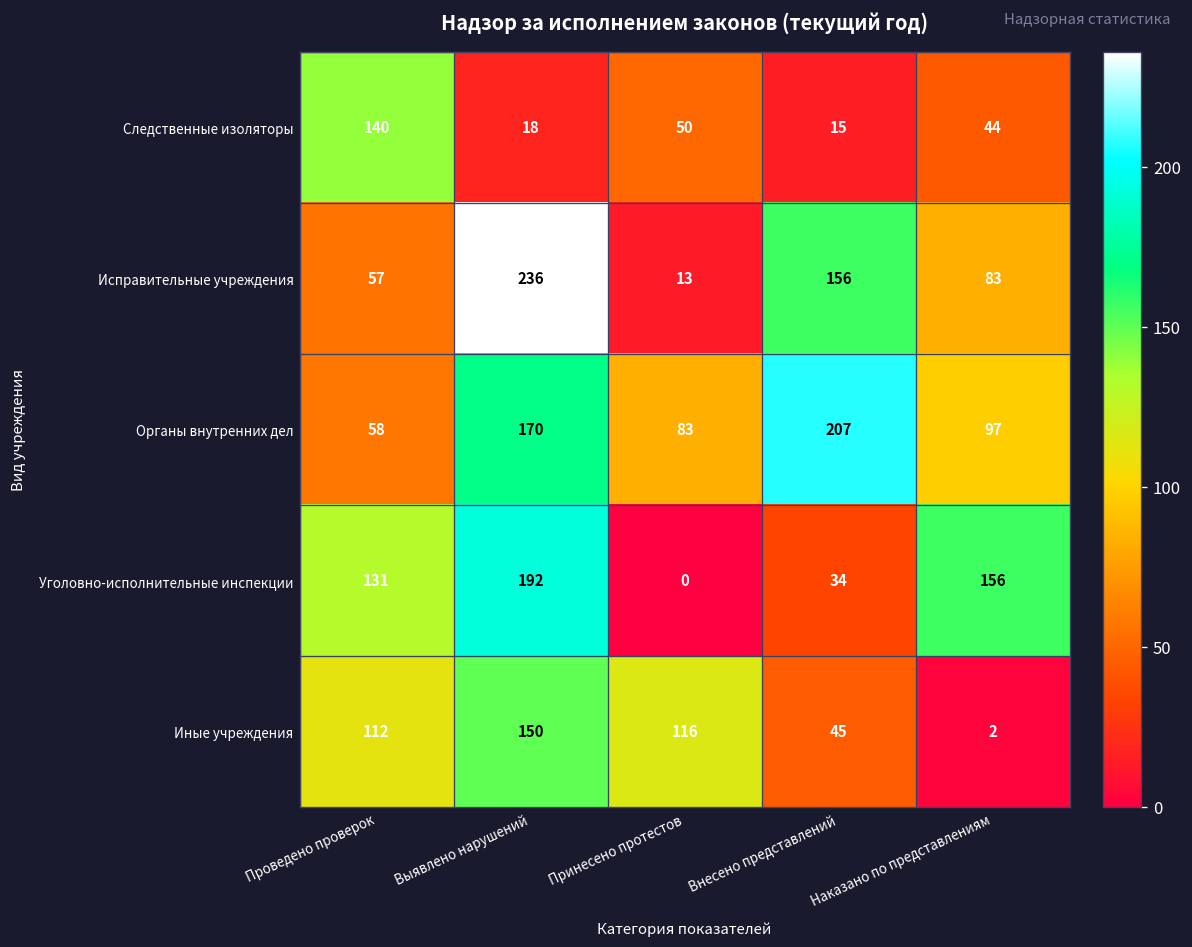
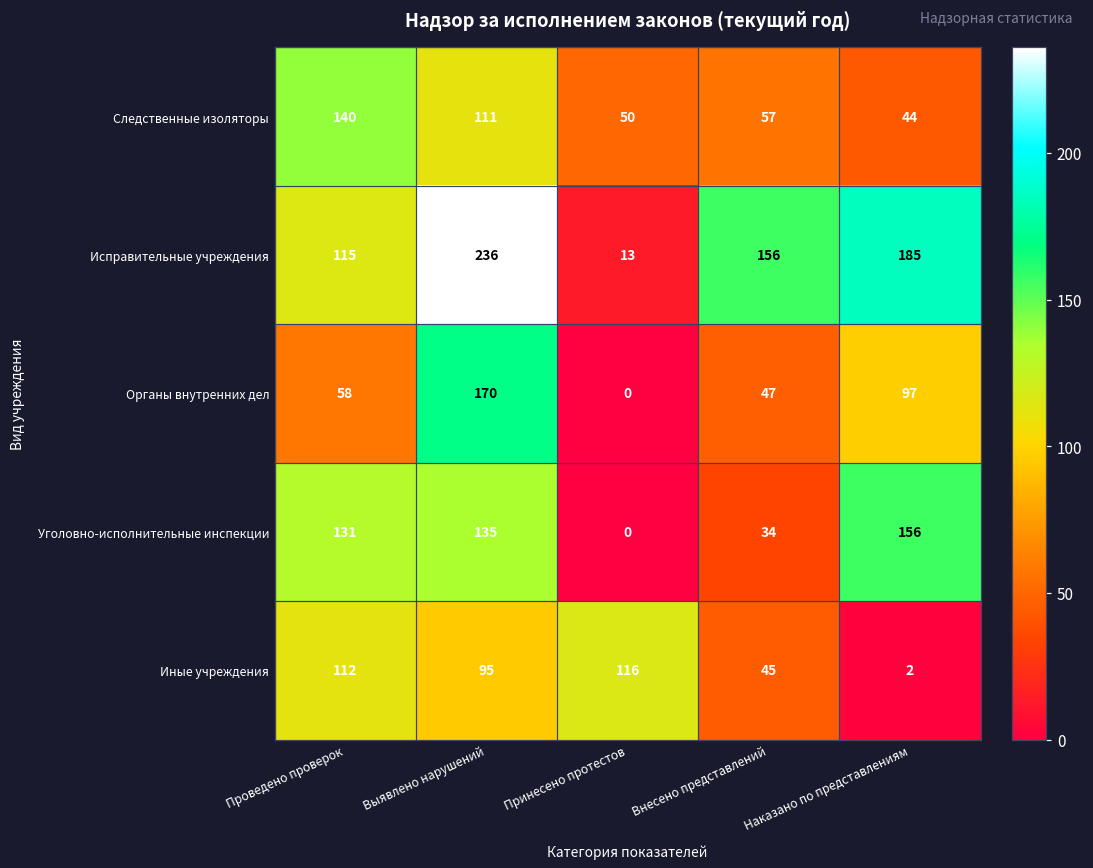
Следственные изоляторы, Выявлено нарушений: 18 -> 111
Следственные изоляторы, Внесено представлений: 15 -> 57
Исправительные учреждения, Проведено проверок: 57 -> 115
Исправительные учреждения, Наказано по представлениям: 83 -> 185
Органы внутренних дел, Принесено протестов: 83 -> 0
Органы внутренних дел, Внесено представлений: 207 -> 47
Уголовно-исполнительные инспекции, Выявлено нарушений: 192 -> 135
Иные учреждения, Выявлено нарушений: 150 -> 95
